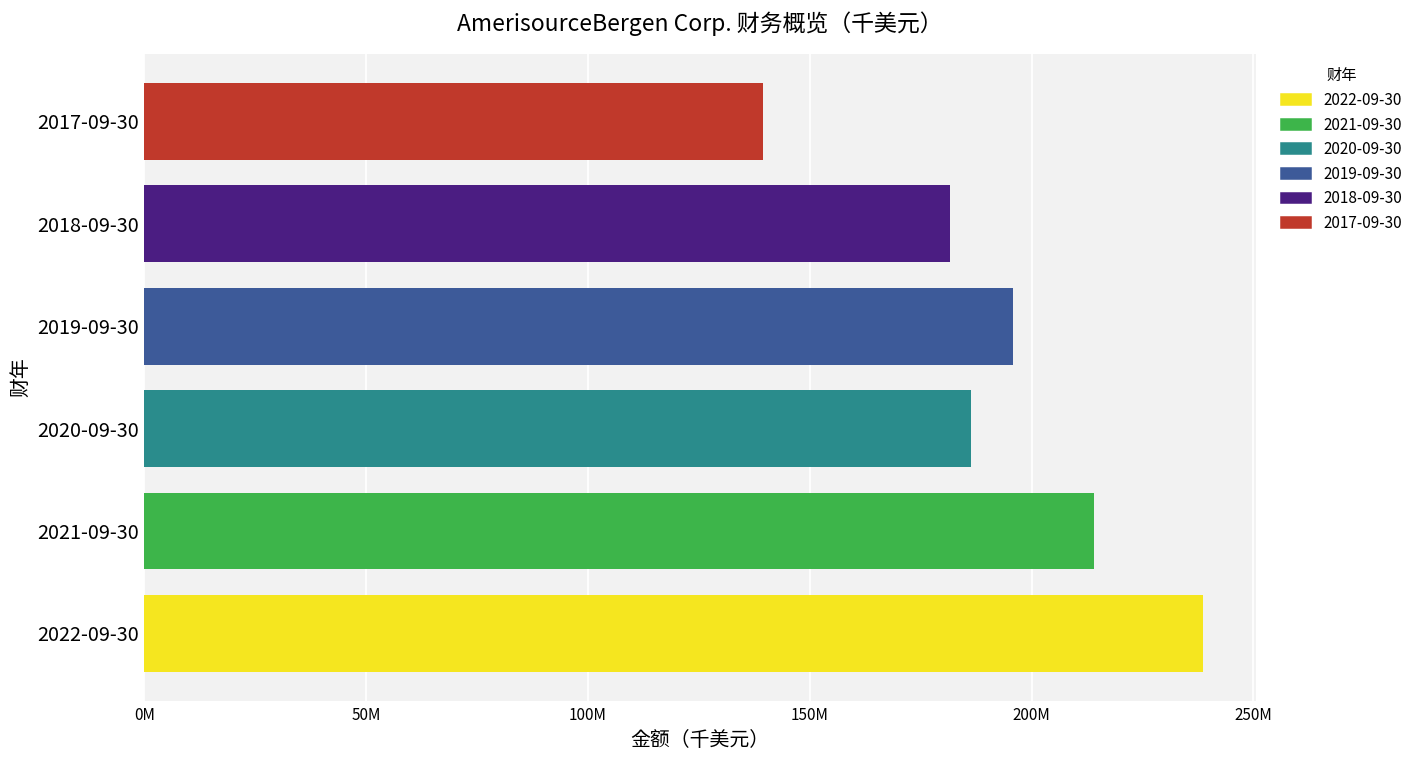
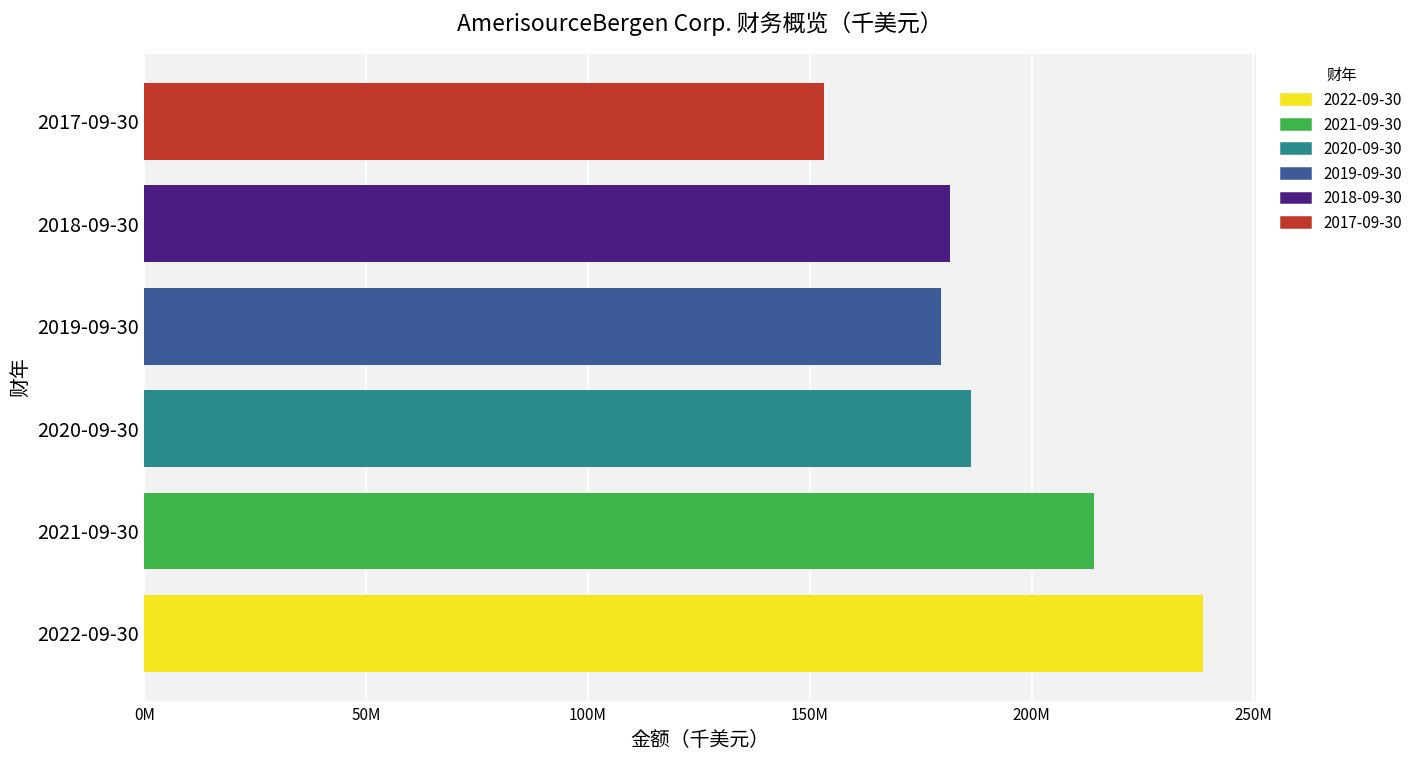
2017-09-30: 139000000 -> 153000000
2019-09-30: 196000000 -> 180000000
